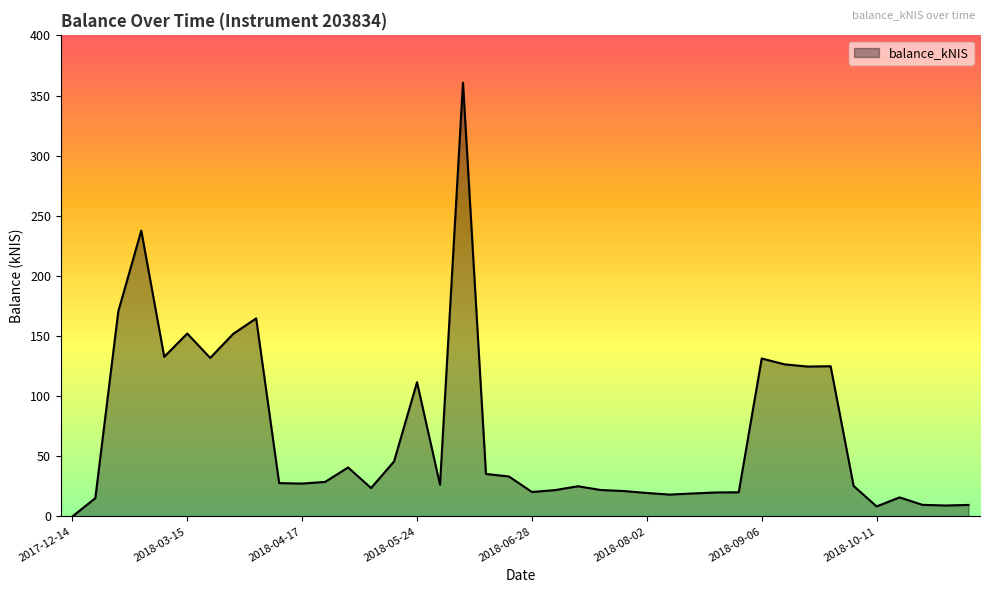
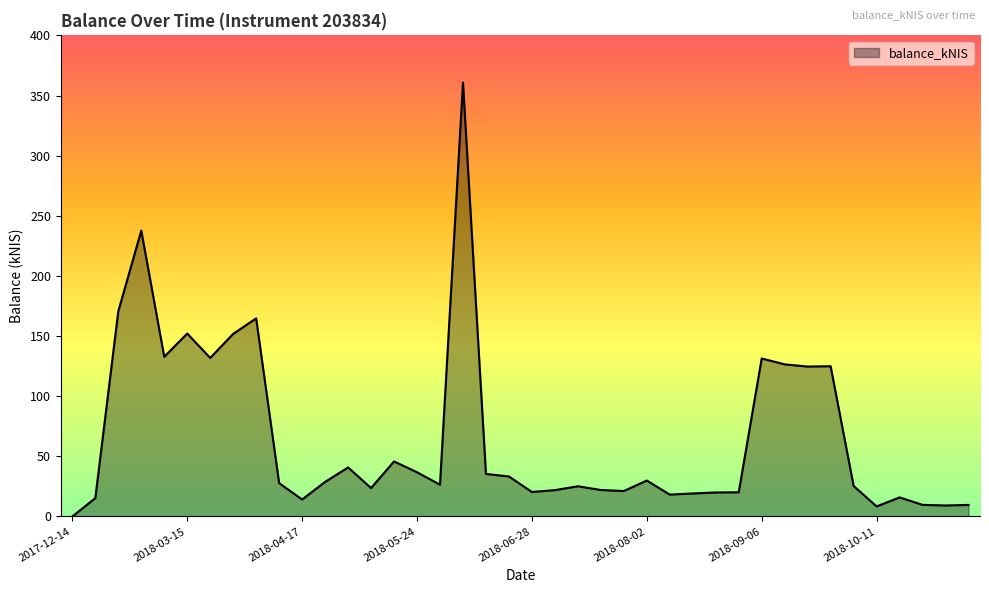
2018-04-17: 27 -> 14
2018-05-24: 112 -> 37
2018-08-02: 20 -> 30
